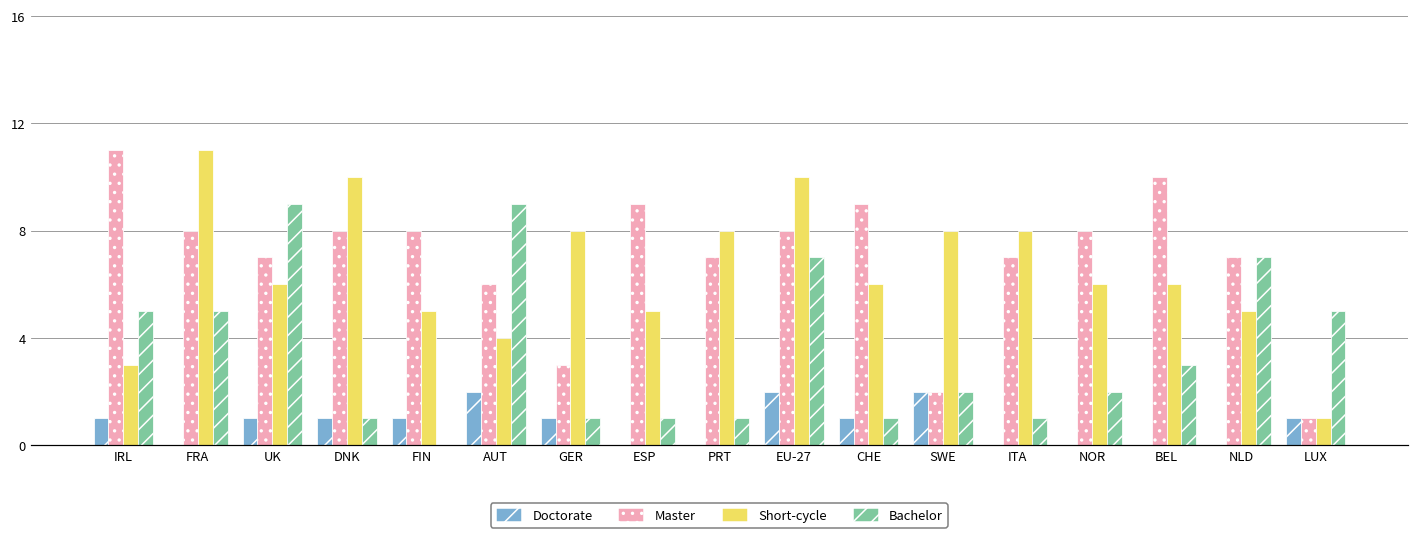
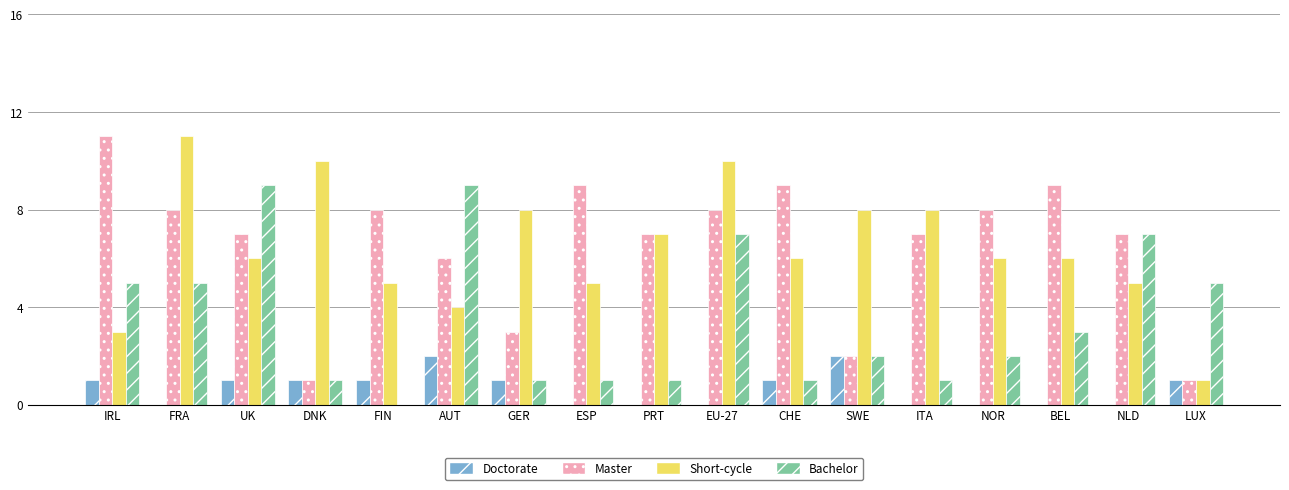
Master, DNK: 8 -> 1
Short-cycle, PRT: 8 -> 7
Doctorate, EU-27: 2 -> 0
Master, BEL: 10 -> 9
